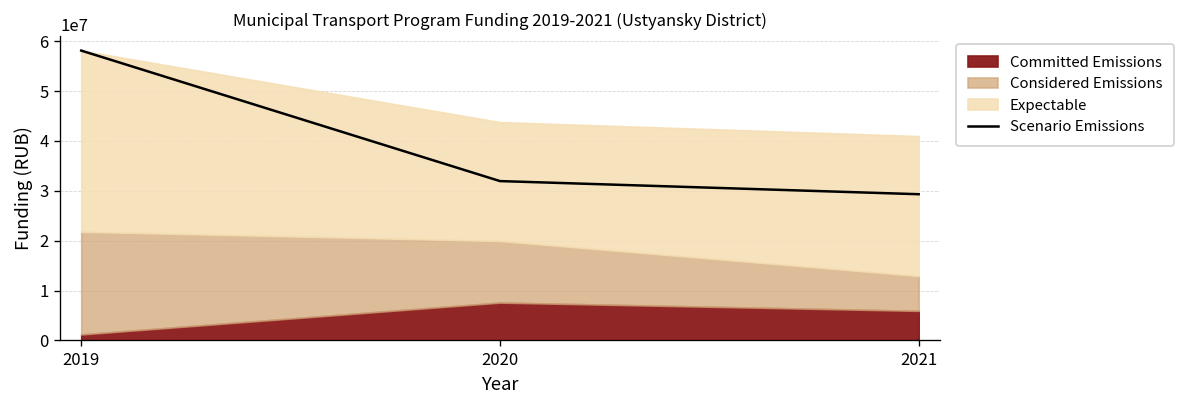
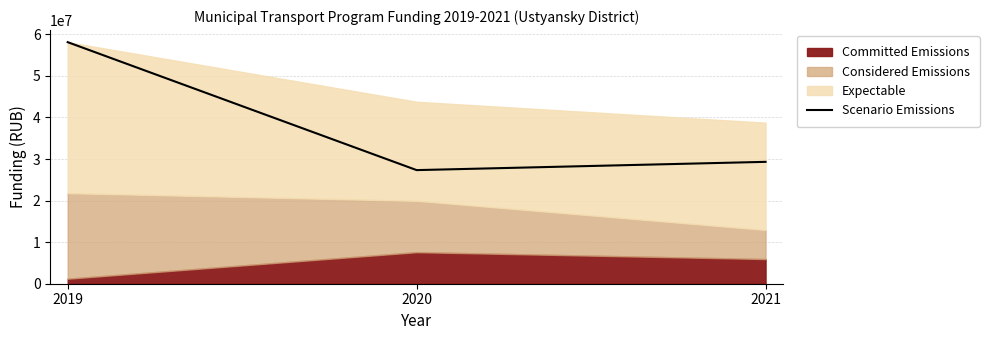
Scenario Emissions, 2020: 32000000 -> 27000000
Expectable, 2021: 28000000 -> 26000000
